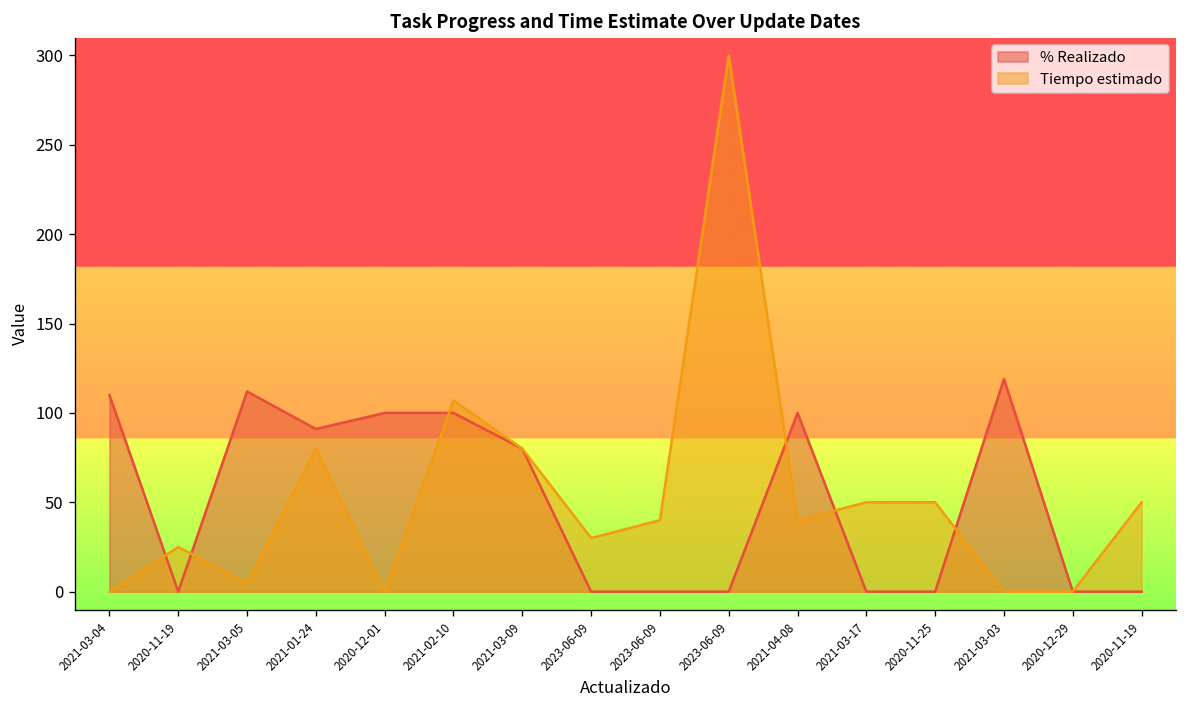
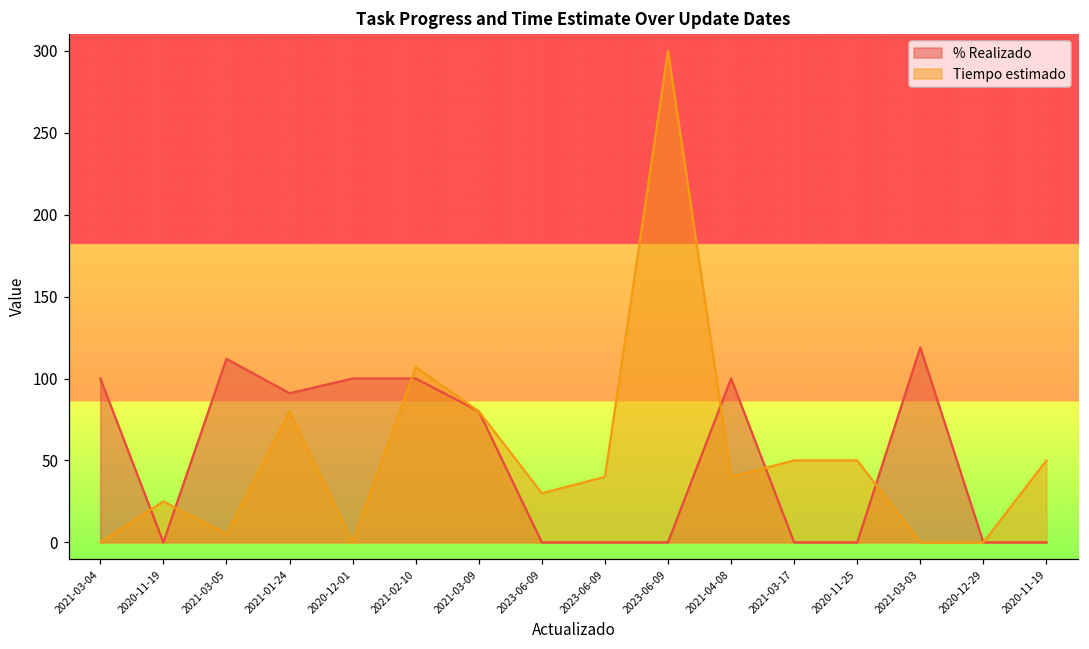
% Realizado, 2021-03-04: 110 -> 100
